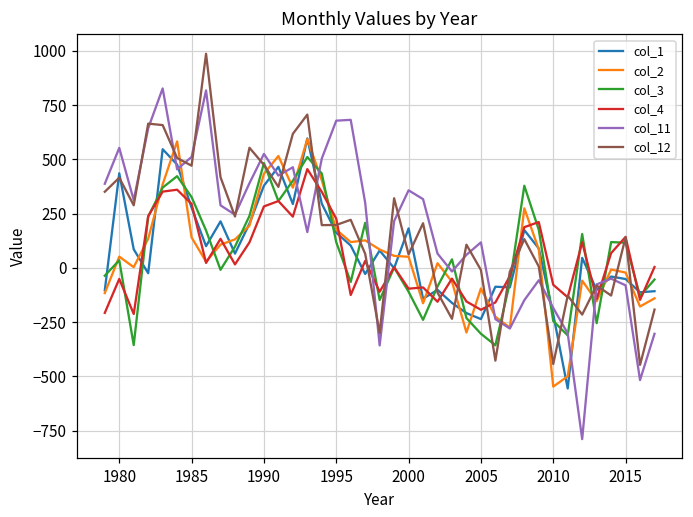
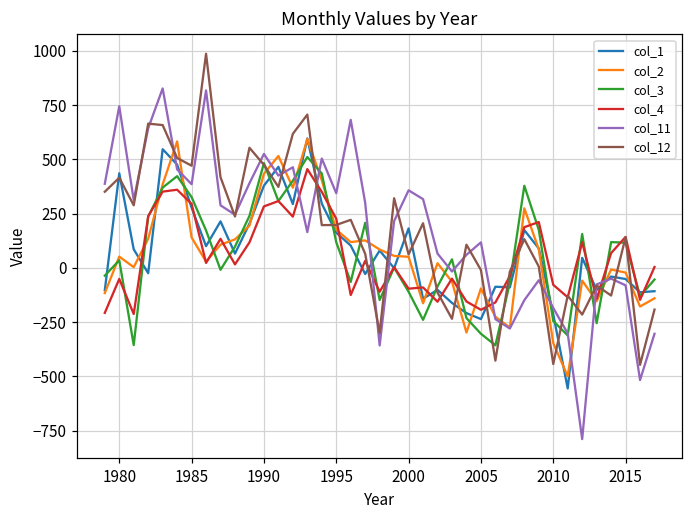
col_11, 1980: 550 -> 740
col_11, 1985: 510 -> 390
col_11, 1995: 680 -> 340
col_2, 2010: -550 -> -350
